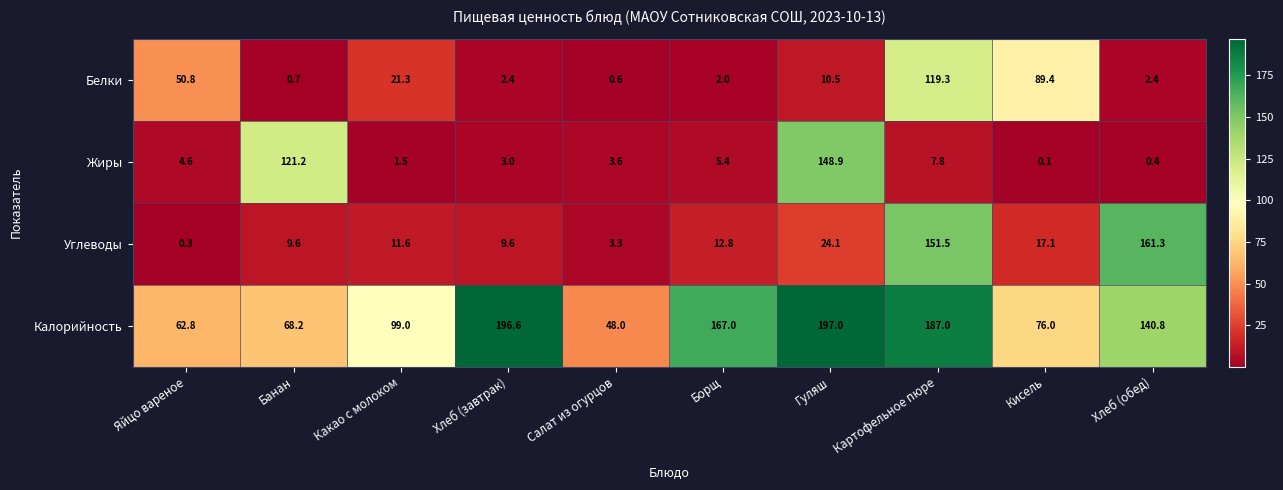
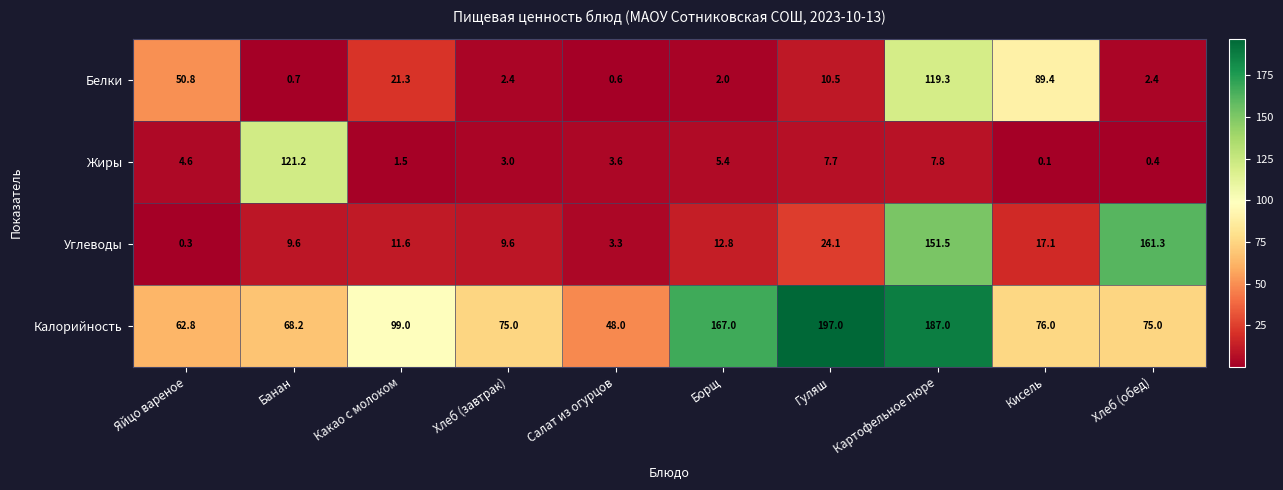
Жиры, Гуляш: 148.9 -> 7.7
Калорийность, Хлеб (завтрак): 196.6 -> 75.0
Калорийность, Хлеб (обед): 140.8 -> 75.0
